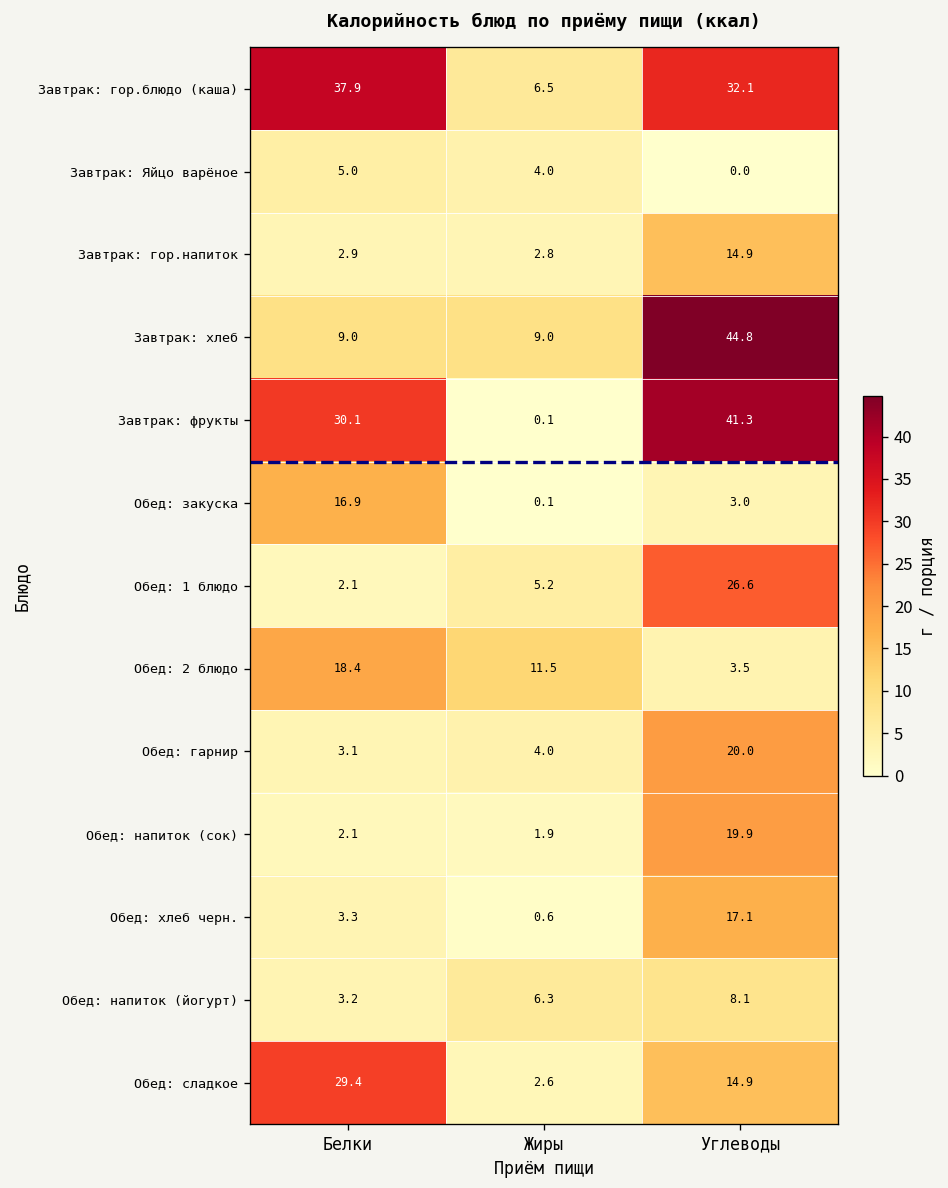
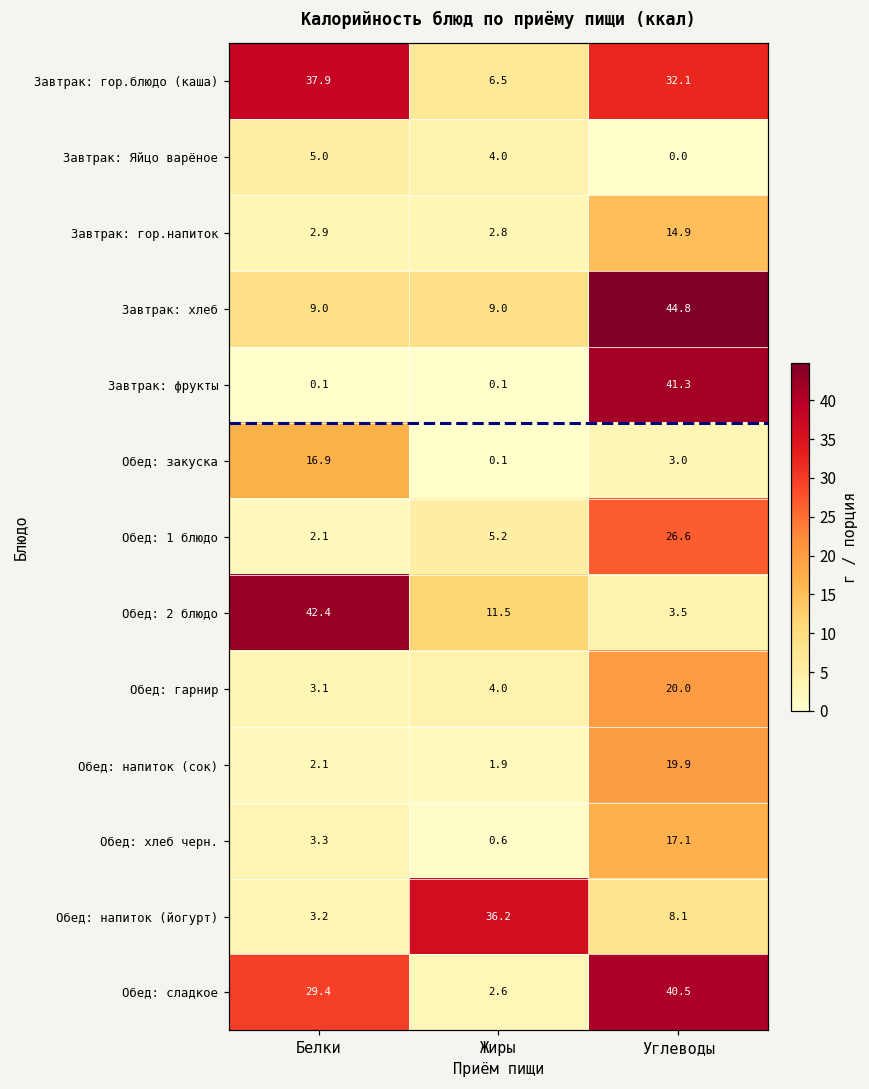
Завтрак: фрукты, Белки: 30.1 -> 0.1
Обед: 2 блюдо, Белки: 18.4 -> 42.4
Обед: напиток (йогурт), Жиры: 6.3 -> 36.2
Обед: сладкое, Углеводы: 14.9 -> 40.5
